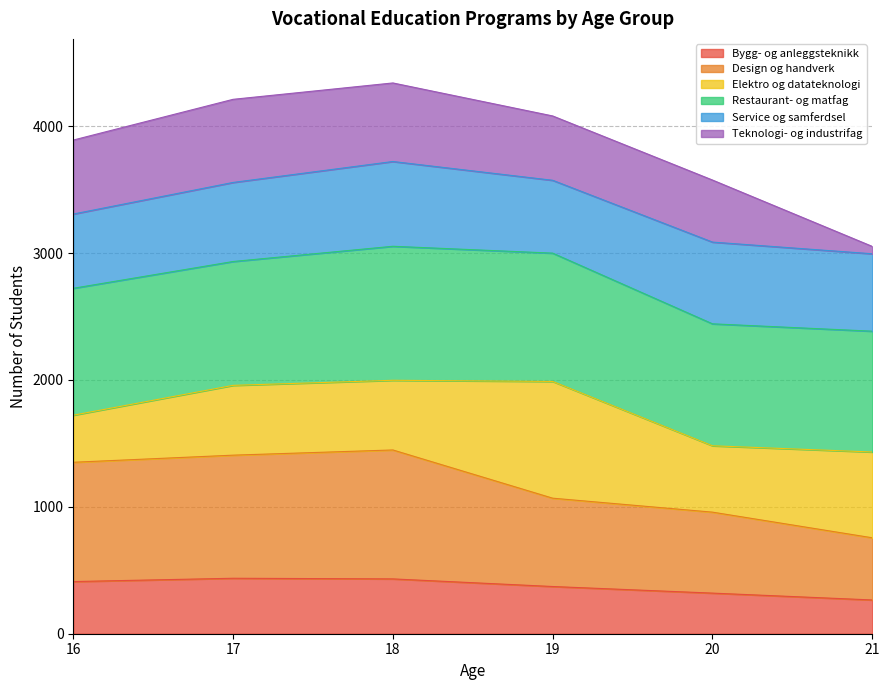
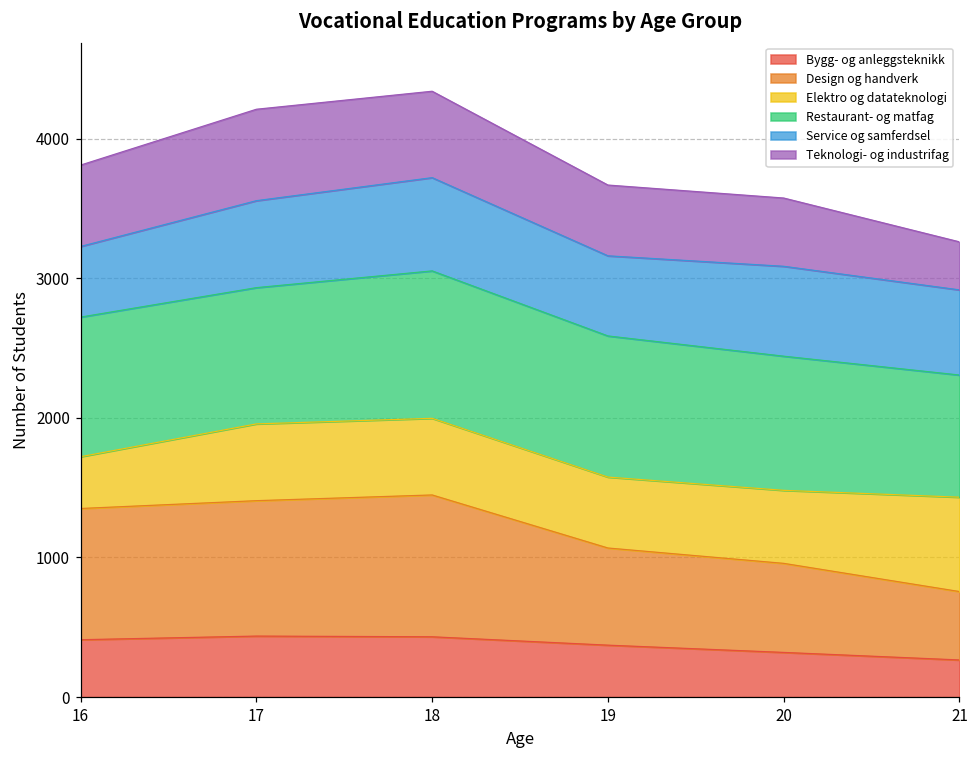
Service og samferdsel, 16: 590 -> 510
Elektro og datateknologi, 19: 920 -> 510
Restaurant- og matfag, 21: 950 -> 880
Teknologi- og industrifag, 21: 60 -> 340
